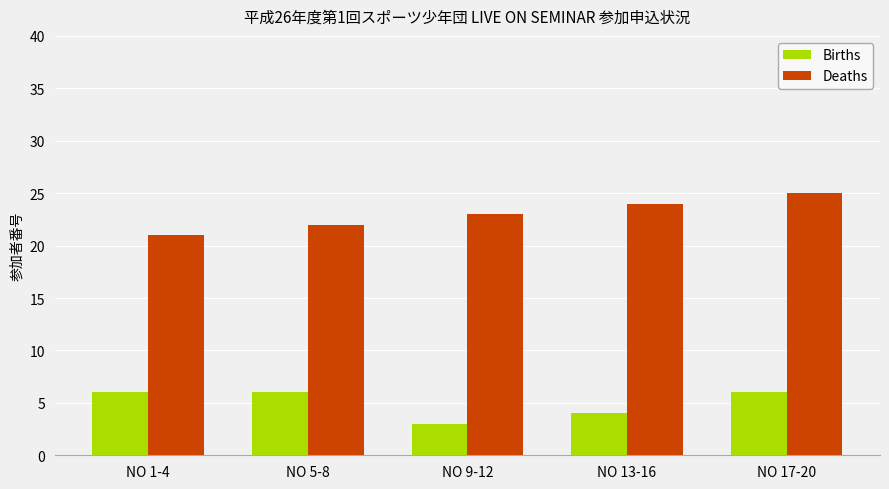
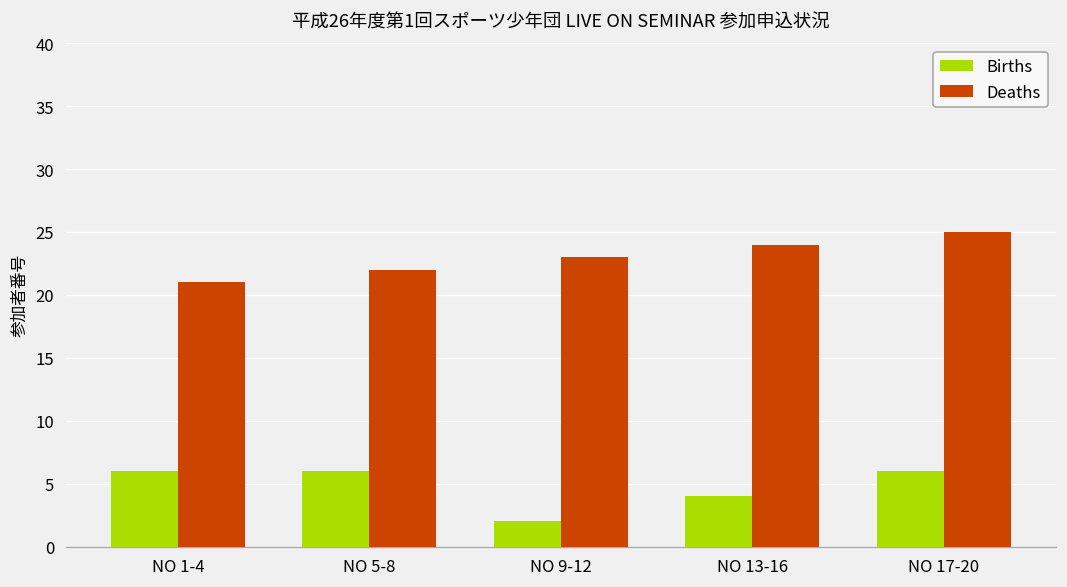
Births, NO 9-12: 3 -> 2
